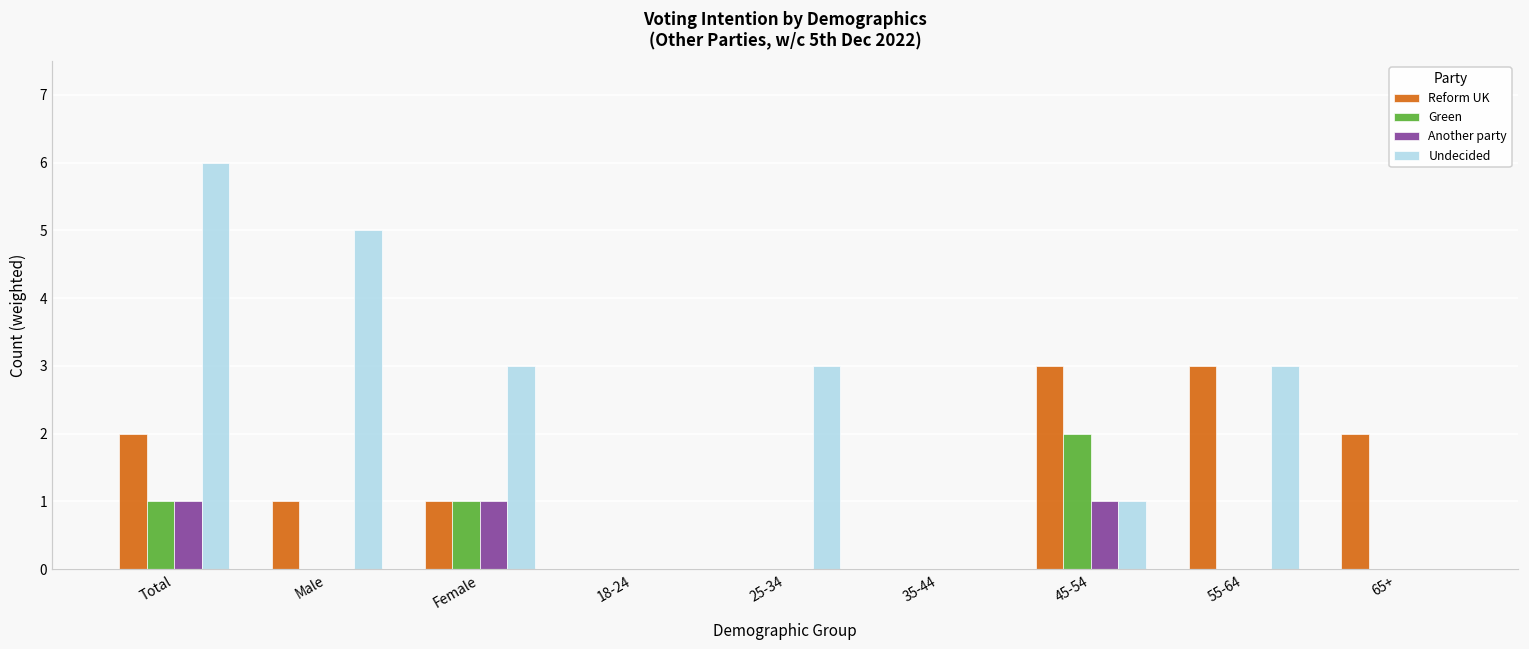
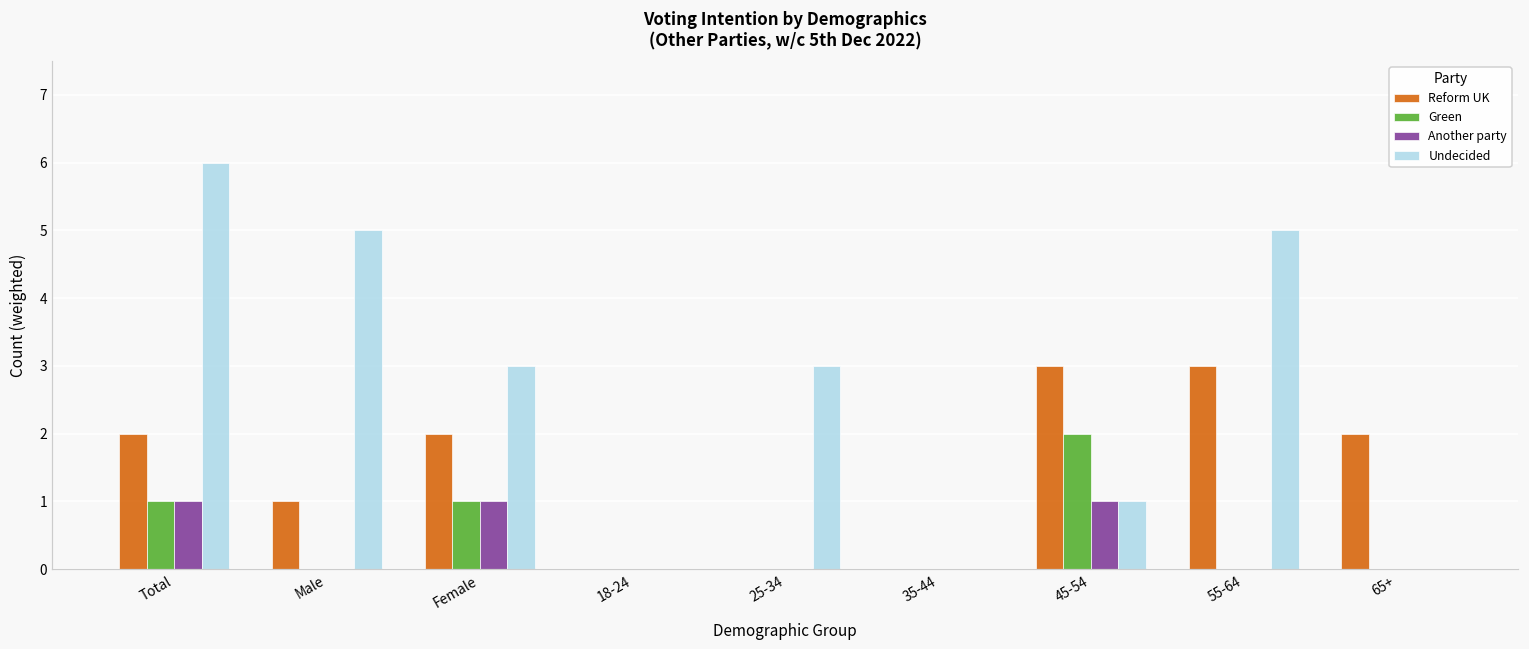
Reform UK, Female: 1 -> 2
Undecided, 55-64: 3 -> 5
